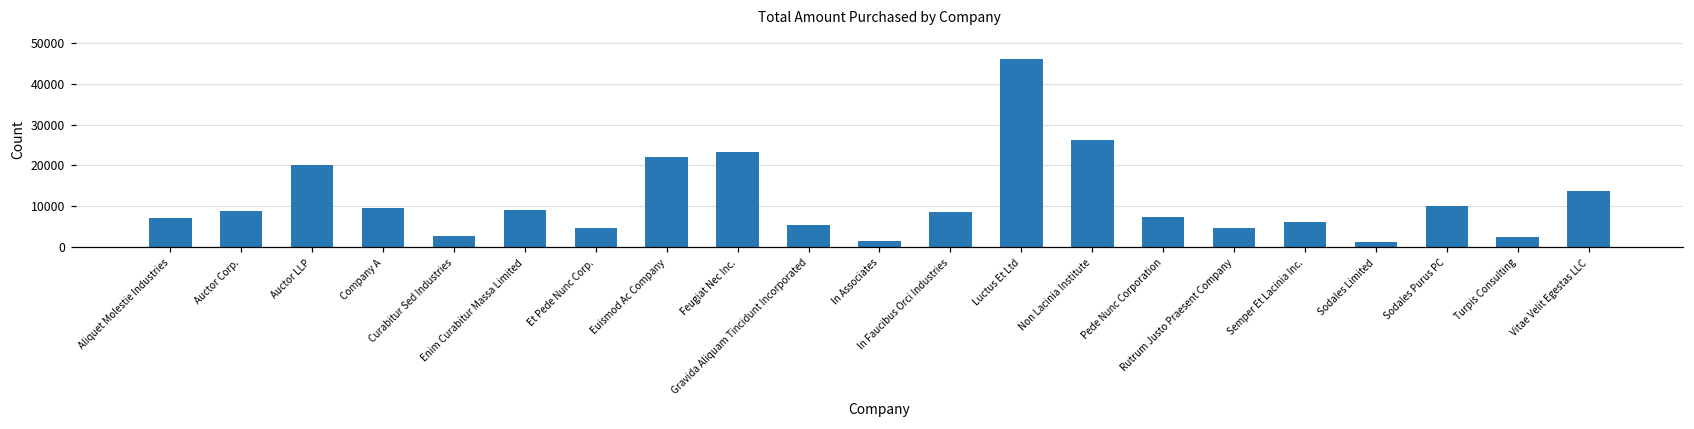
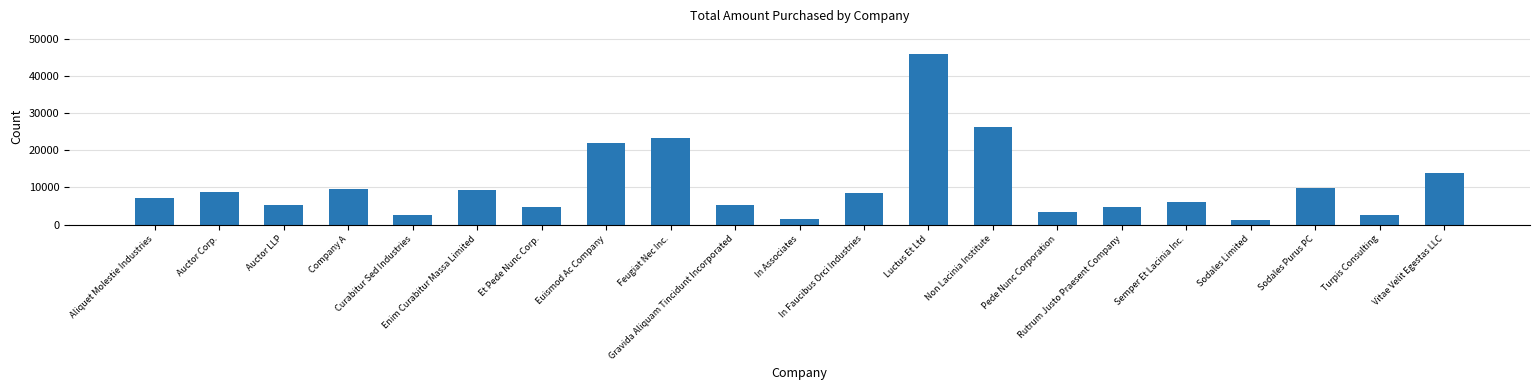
Auctor LLP: 20000 -> 5000
Pede Nunc Corporation: 7000 -> 3000
